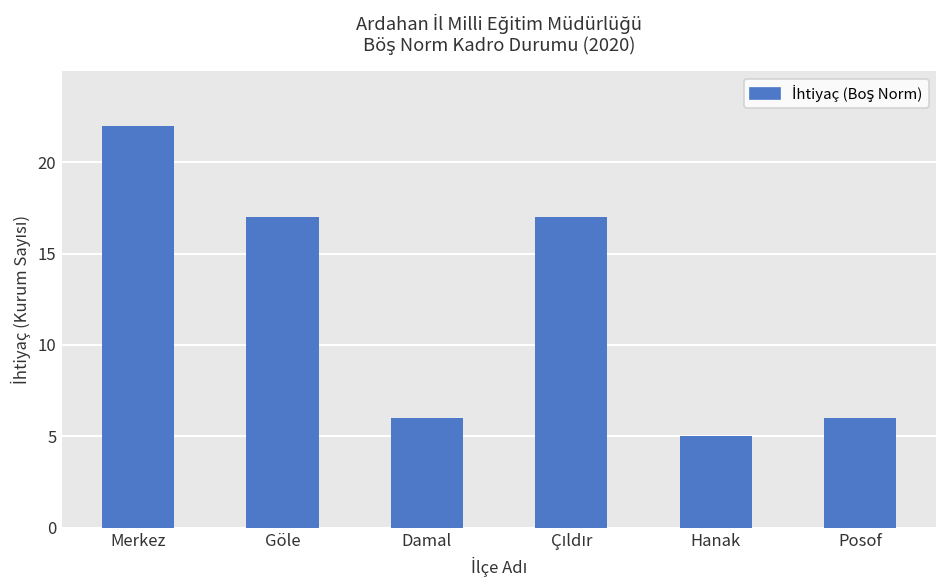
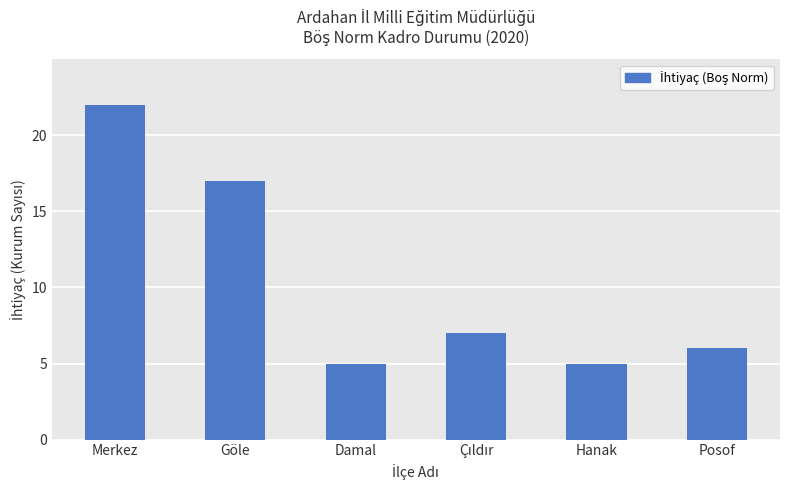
Damal: 6 -> 5
Çıldır: 17 -> 7
